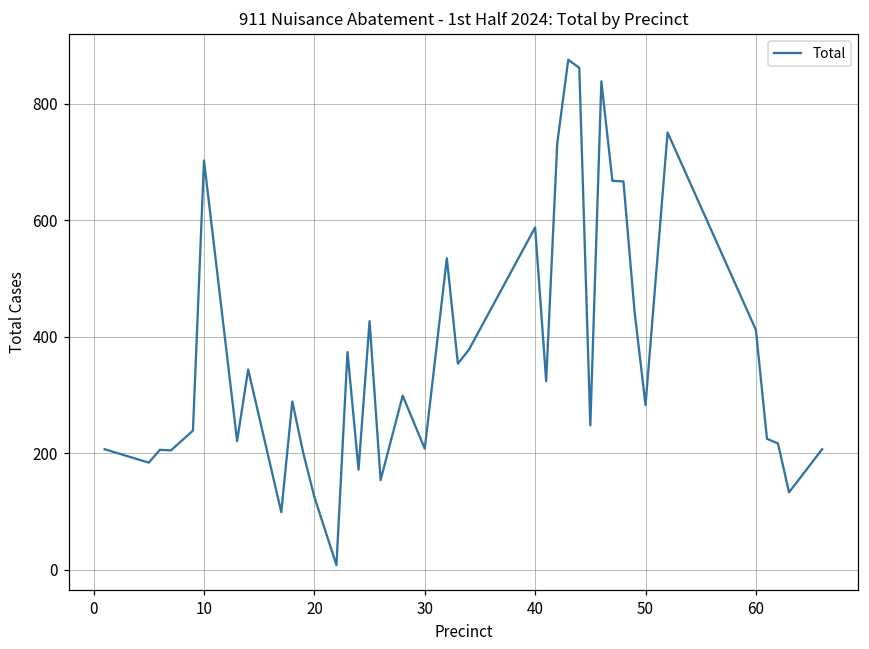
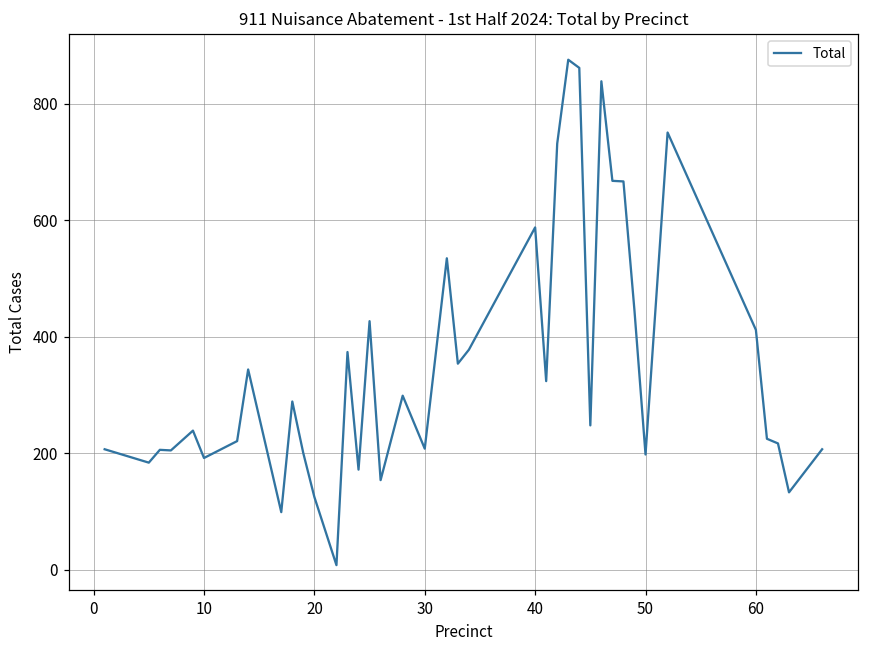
10: 700 -> 190
50: 280 -> 200
